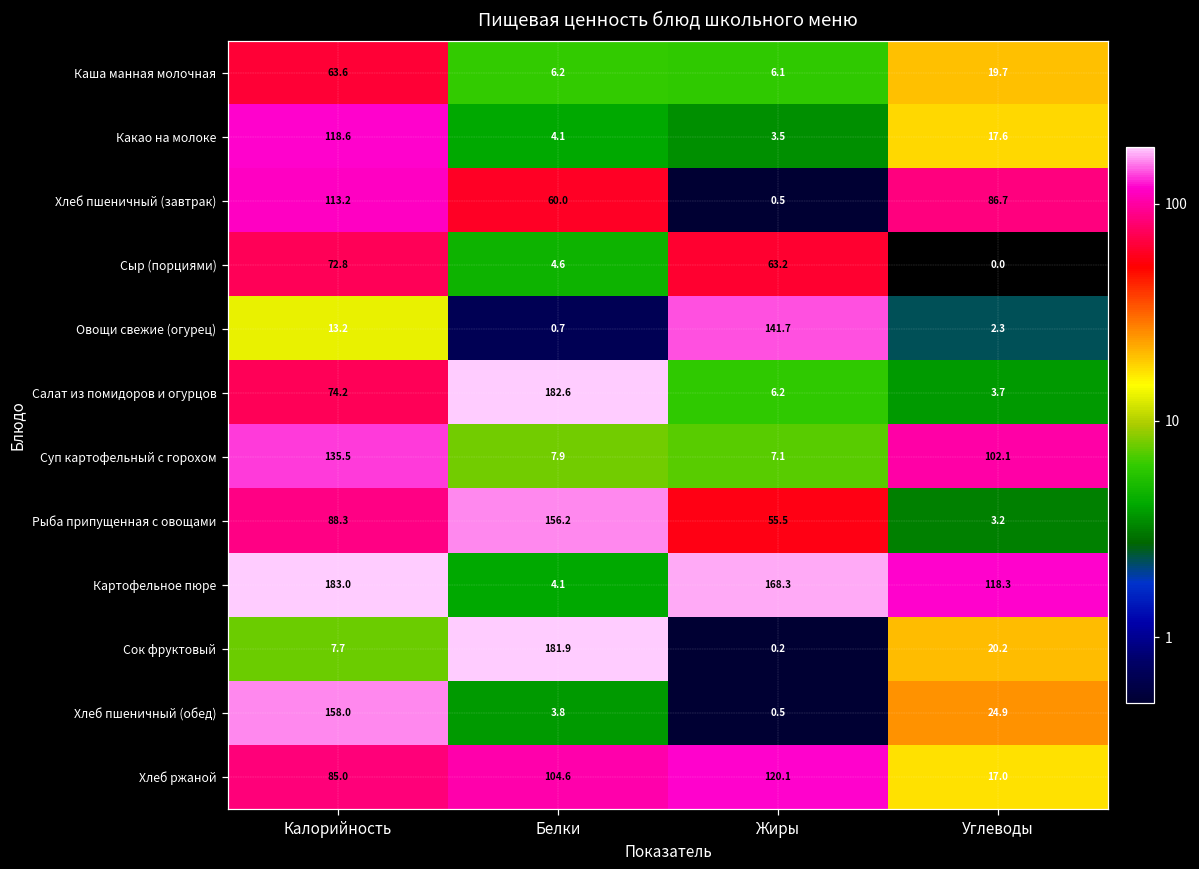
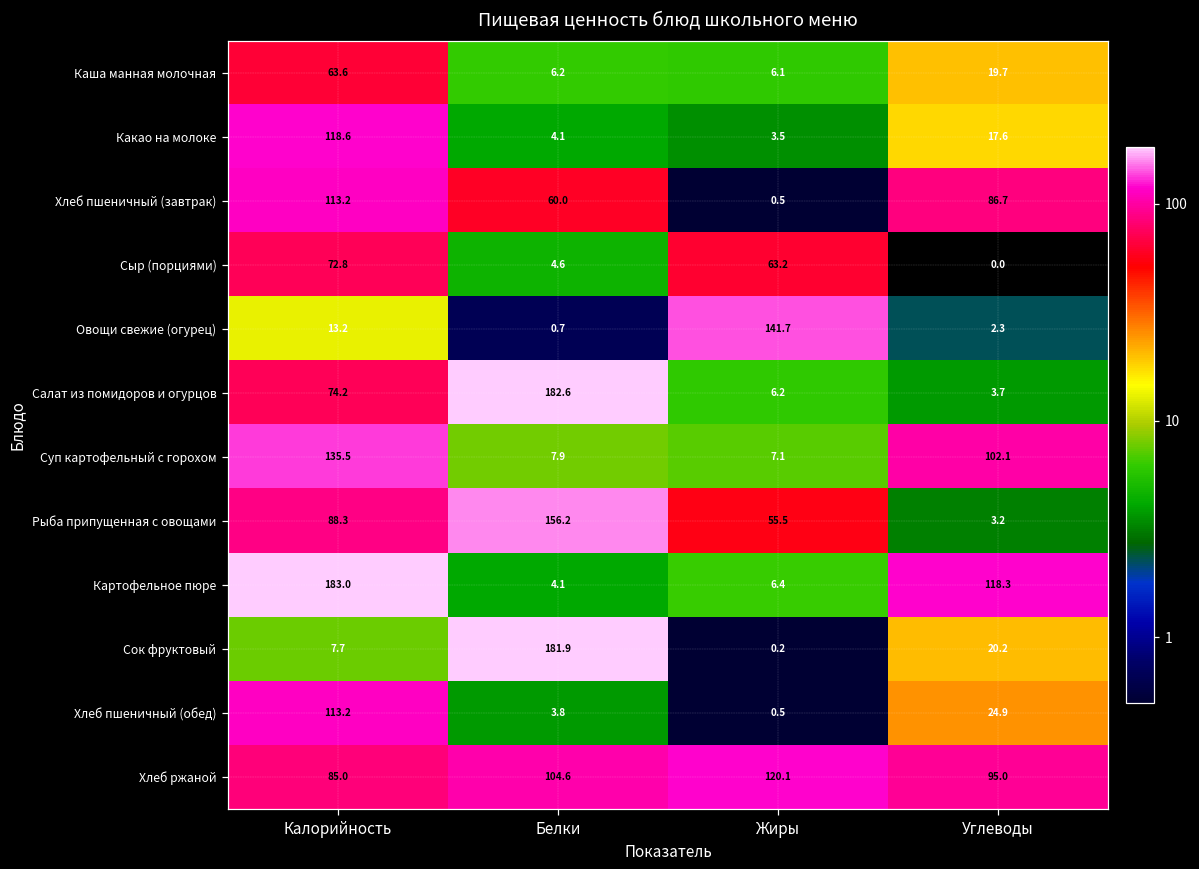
Картофельное пюре, Жиры: 168.3 -> 6.4
Хлеб пшеничный (обед), Калорийность: 158.0 -> 113.2
Хлеб ржаной, Углеводы: 17.0 -> 95.0
